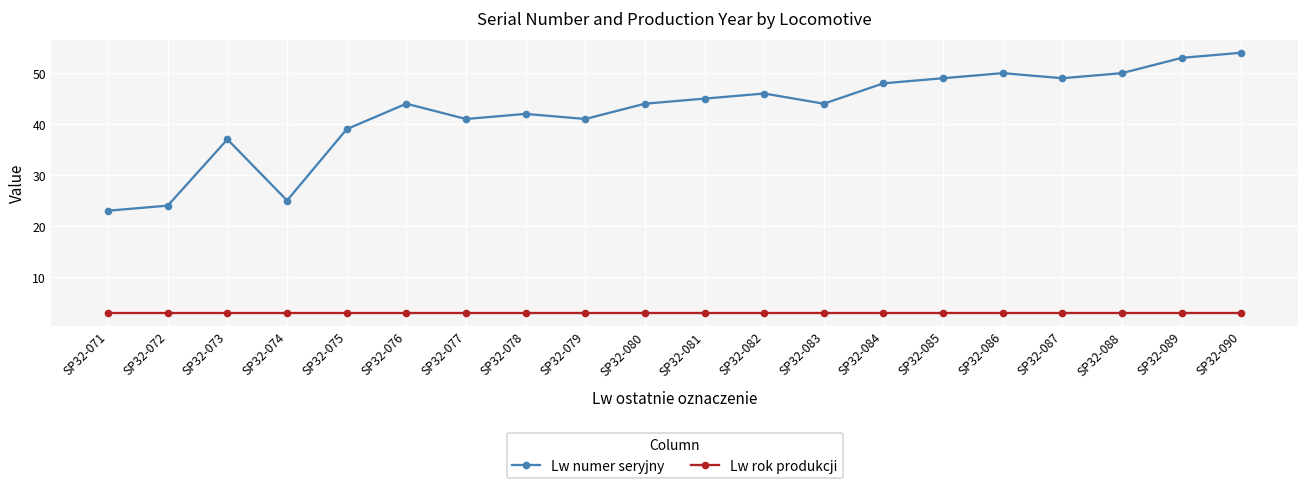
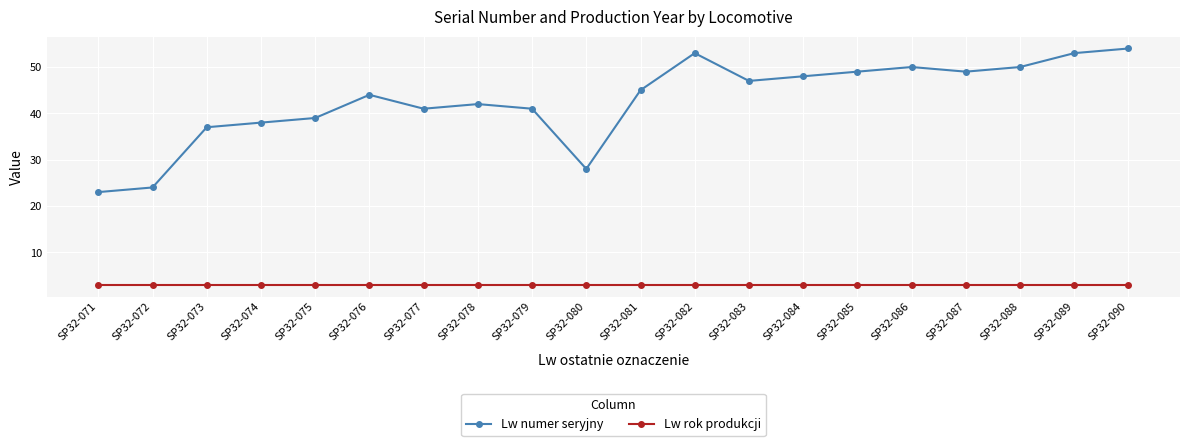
Lw numer seryjny, SP32-074: 25 -> 38
Lw numer seryjny, SP32-080: 44 -> 28
Lw numer seryjny, SP32-082: 46 -> 53
Lw numer seryjny, SP32-083: 44 -> 47
